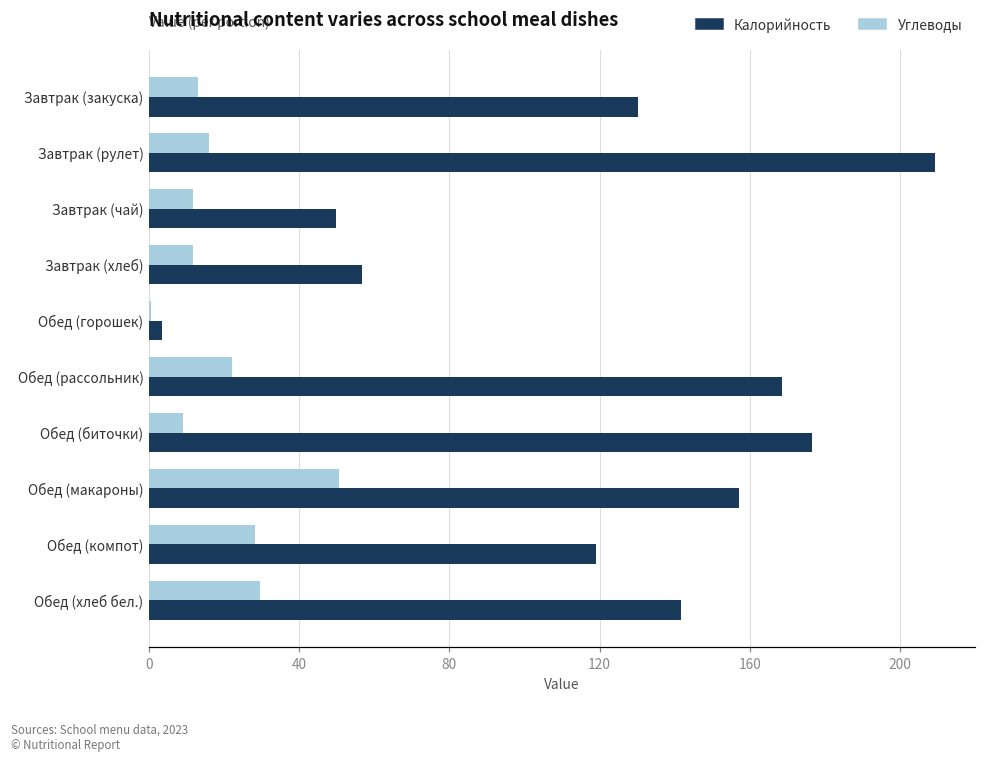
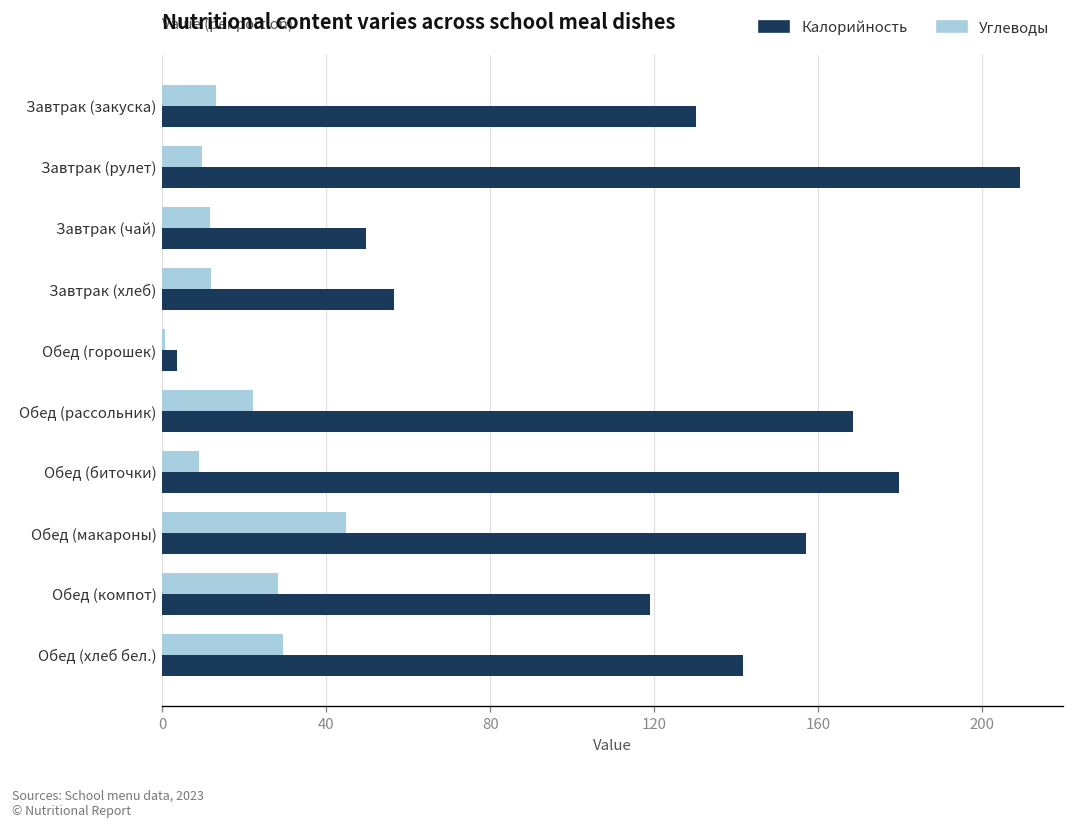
Углеводы, Завтрак (рулет): 16 -> 10
Калорийность, Обед (биточки): 176 -> 180
Углеводы, Обед (макароны): 51 -> 45
